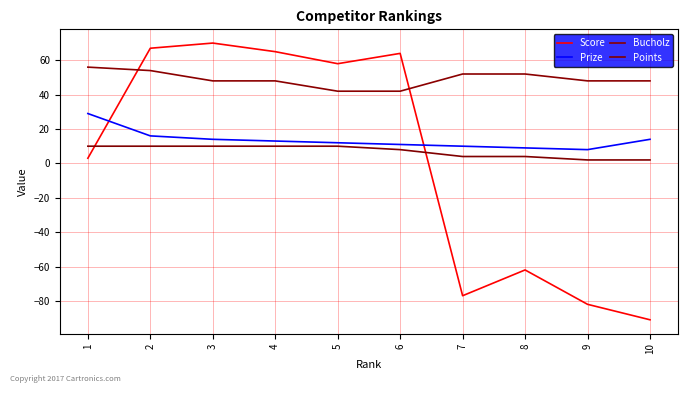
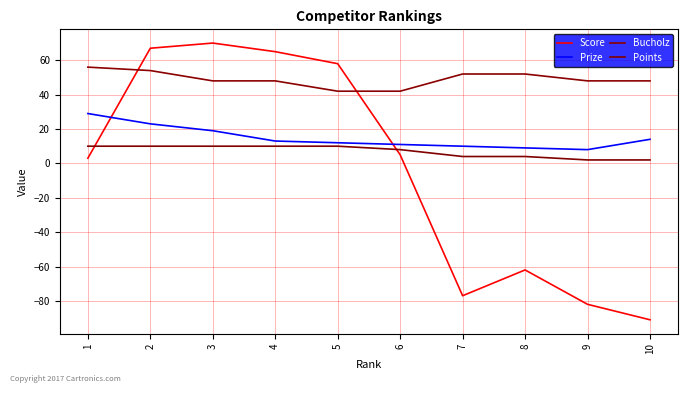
Prize, 2: 16 -> 23
Prize, 3: 14 -> 19
Score, 6: 64 -> 5
